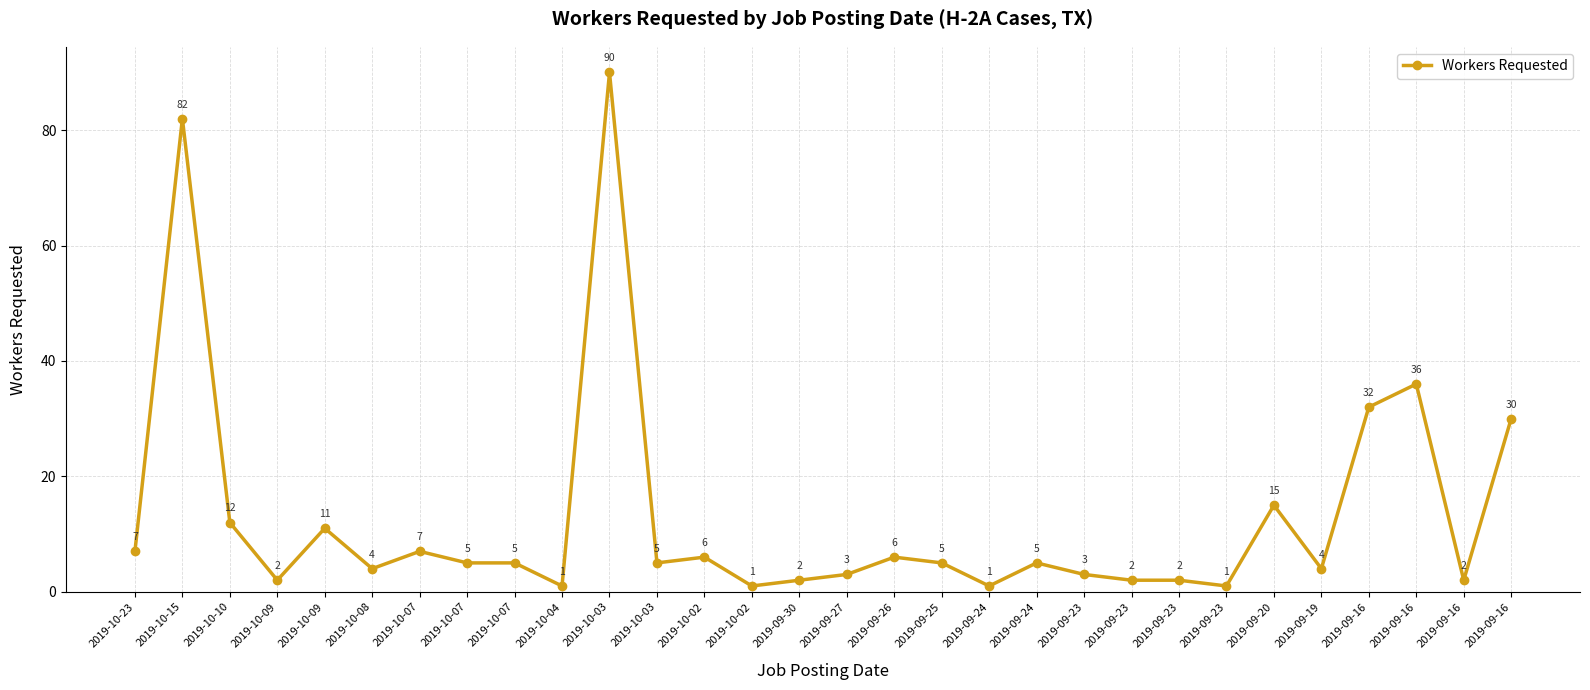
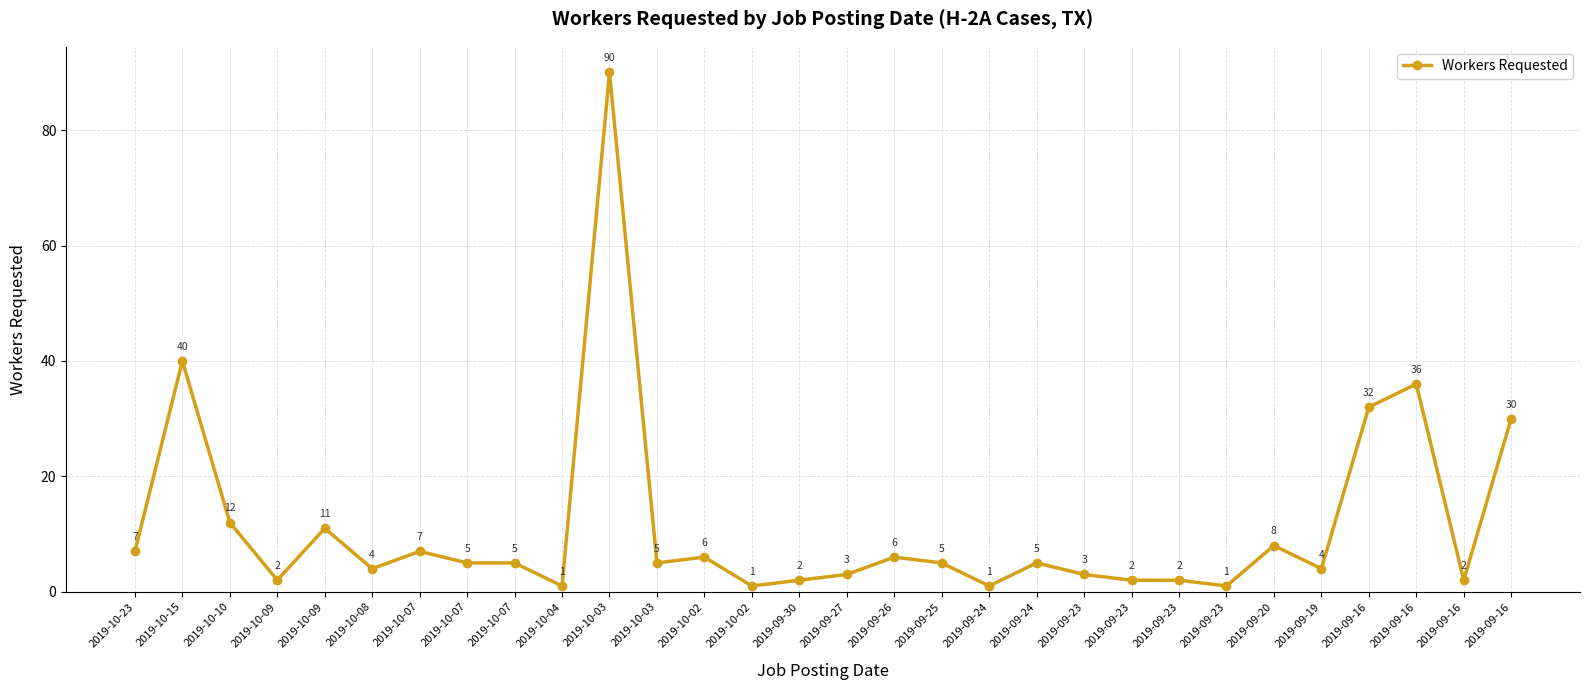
2019-10-15: 82 -> 40
2019-09-20: 15 -> 8
